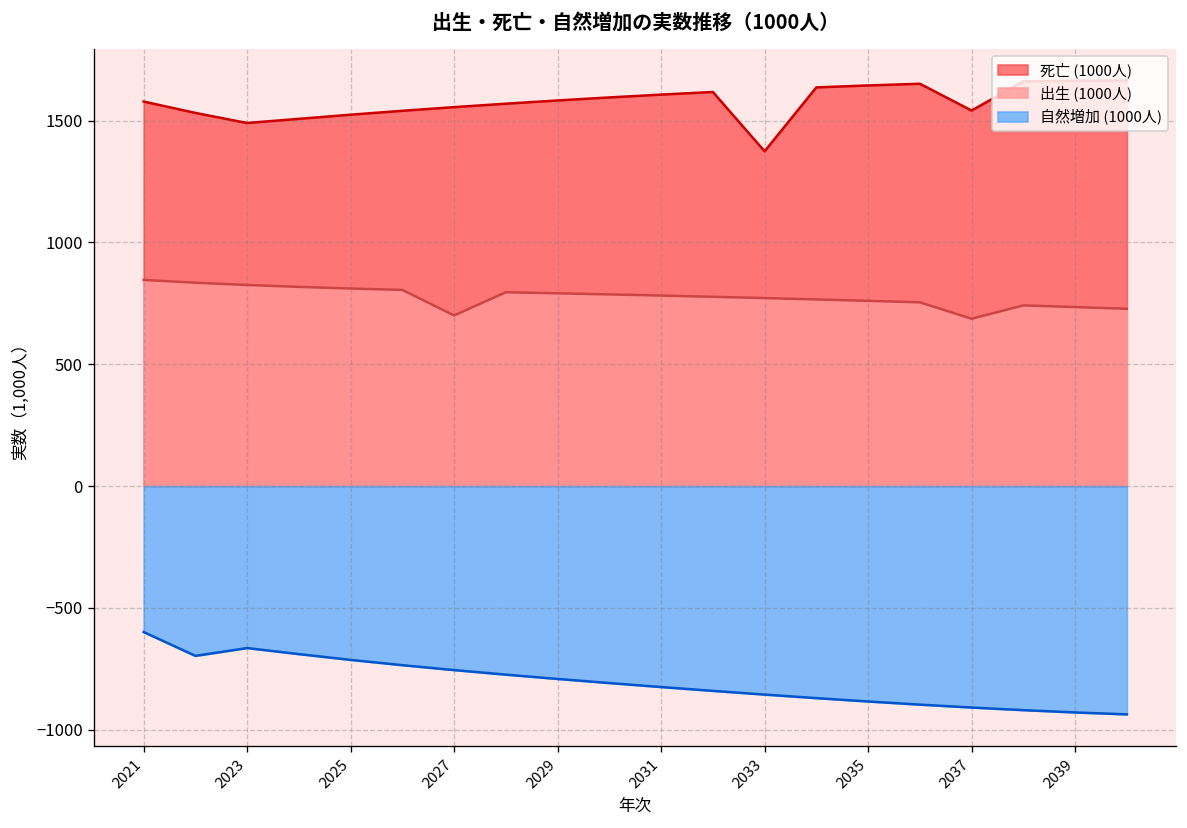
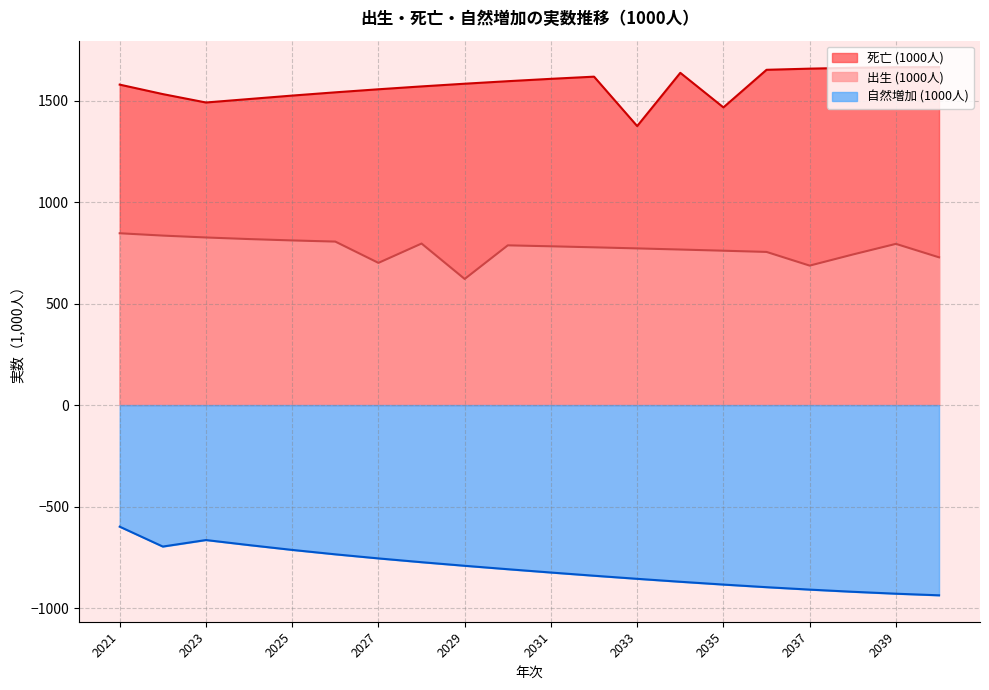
出生 (1000人), 2029: 790 -> 620
死亡 (1000人), 2035: 1640 -> 1470
死亡 (1000人), 2037: 1540 -> 1660
出生 (1000人), 2039: 730 -> 790
